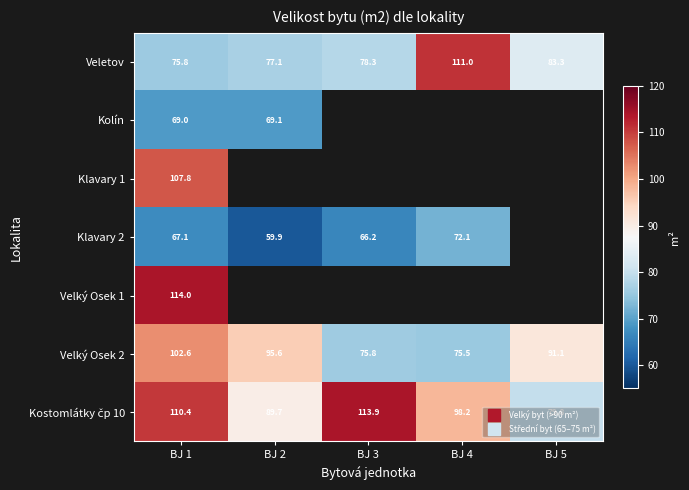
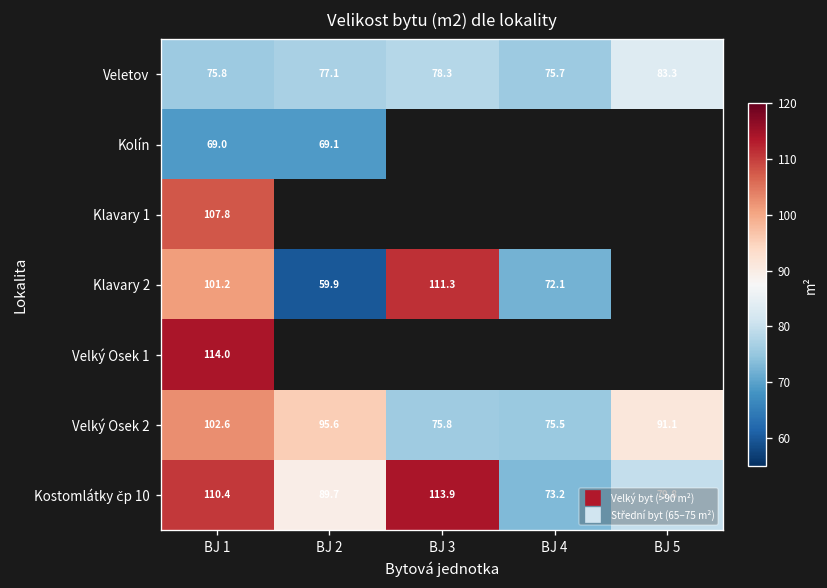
Veletov, BJ 4: 111.0 -> 75.7
Klavary 2, BJ 1: 67.1 -> 101.2
Klavary 2, BJ 3: 66.2 -> 111.3
Kostomlátky čp 10, BJ 4: 98.2 -> 73.2
